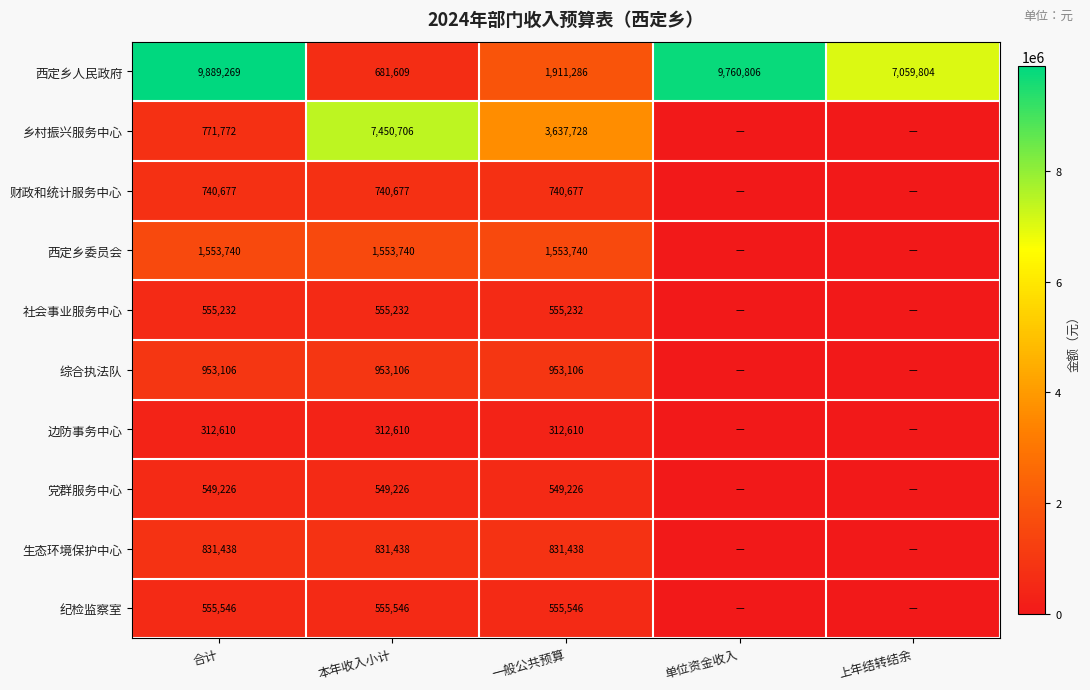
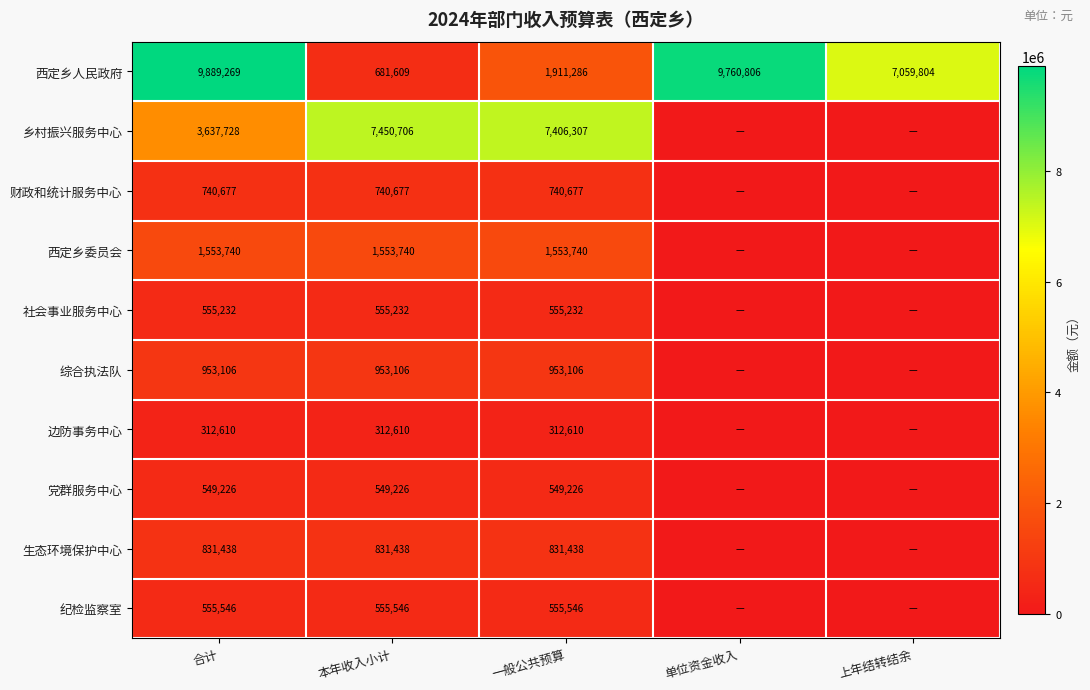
乡村振兴服务中心, 合计: 771,772 -> 3,637,728
乡村振兴服务中心, 一般公共预算: 3,637,728 -> 7,406,307
